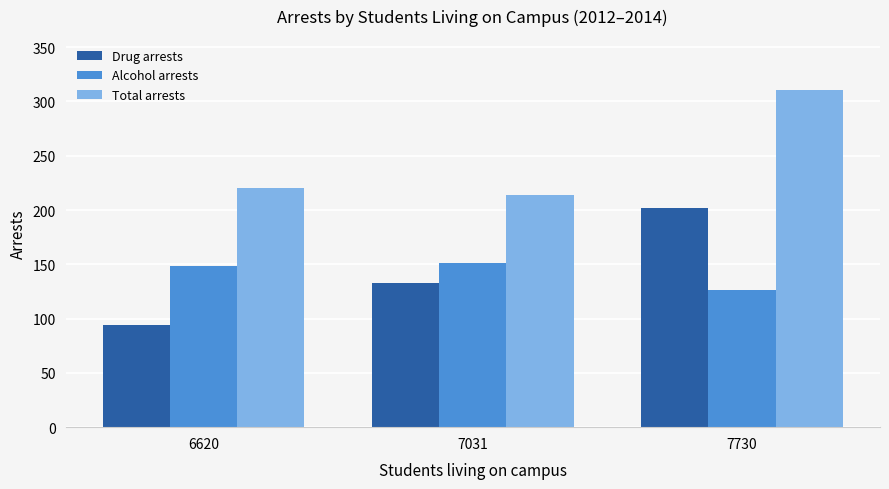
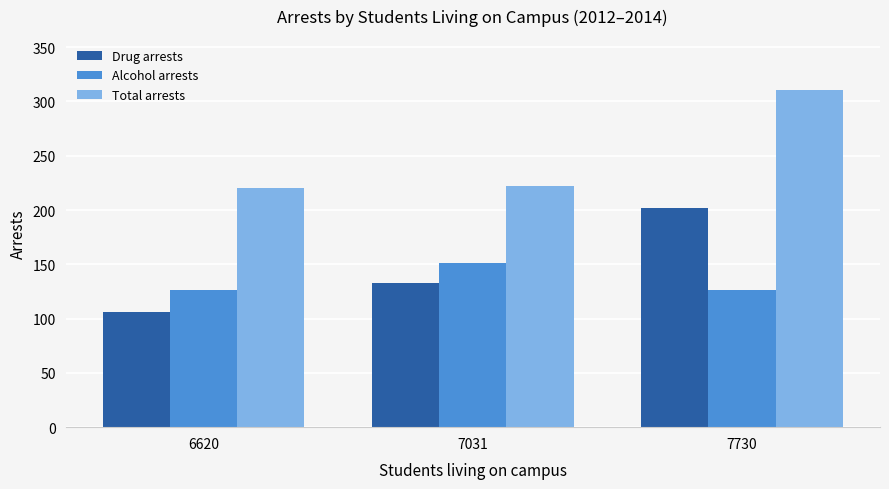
Drug arrests, 6620: 94 -> 106
Alcohol arrests, 6620: 148 -> 126
Total arrests, 7031: 214 -> 222
